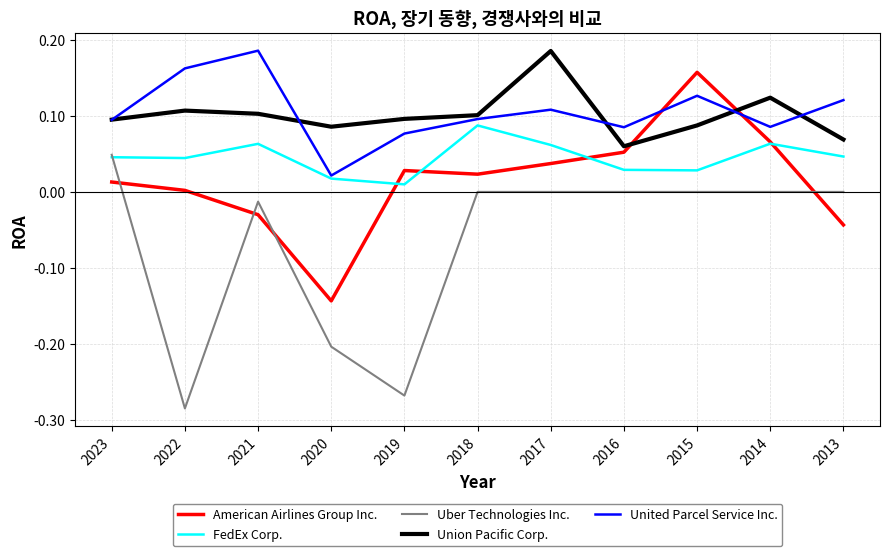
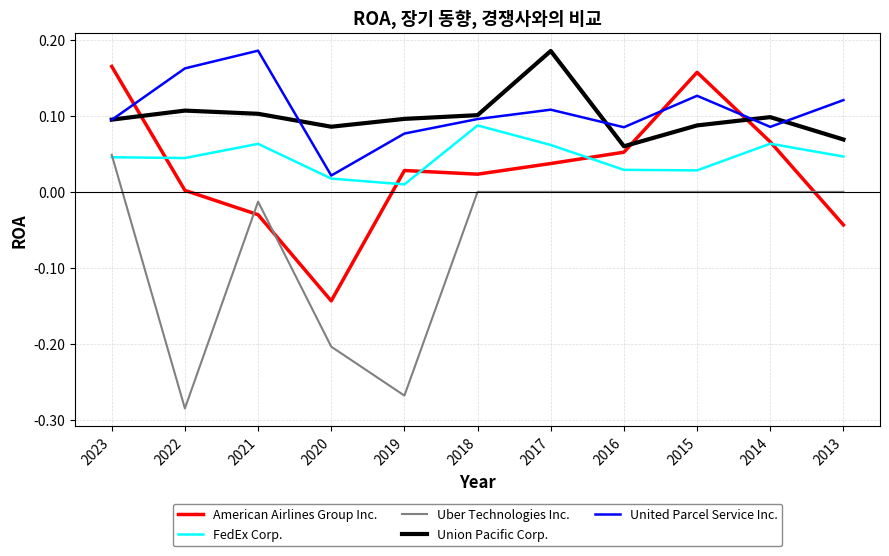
American Airlines Group Inc., 2023: 0.01 -> 0.17
Union Pacific Corp., 2014: 0.12 -> 0.10
